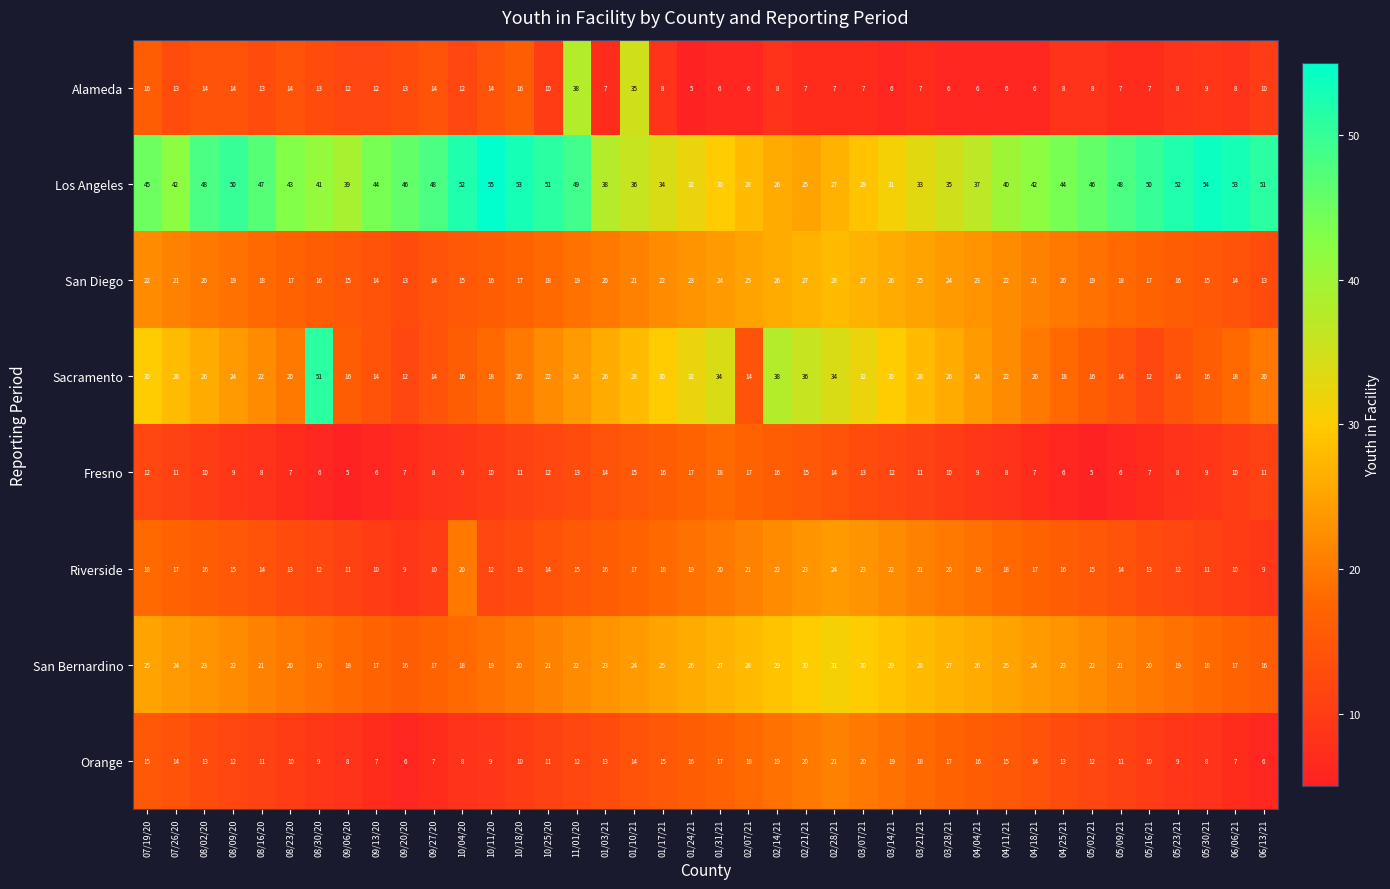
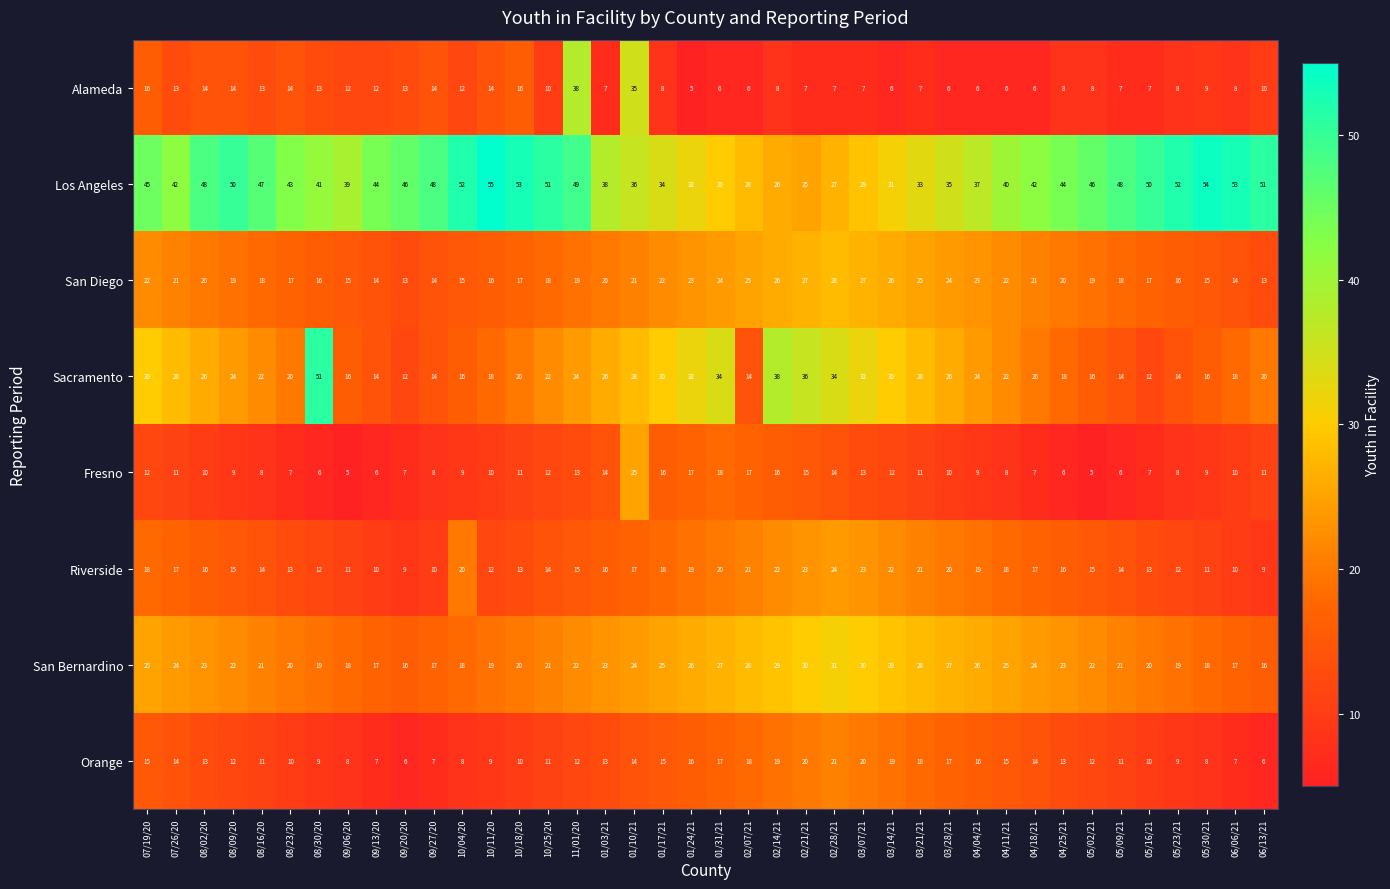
Fresno, 01/10/21: 15 -> 25
